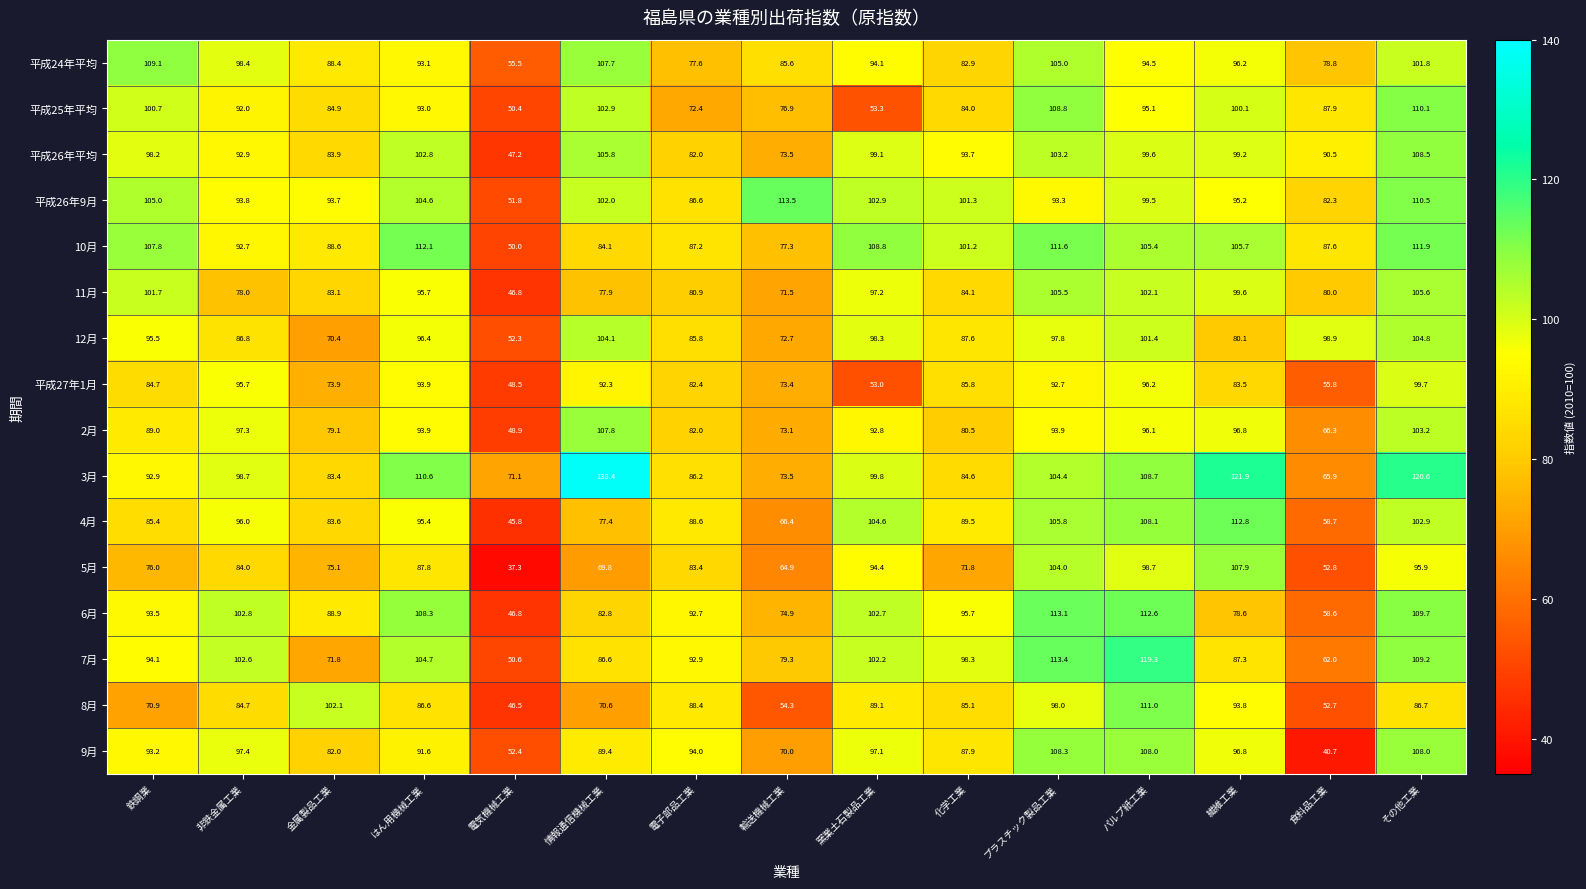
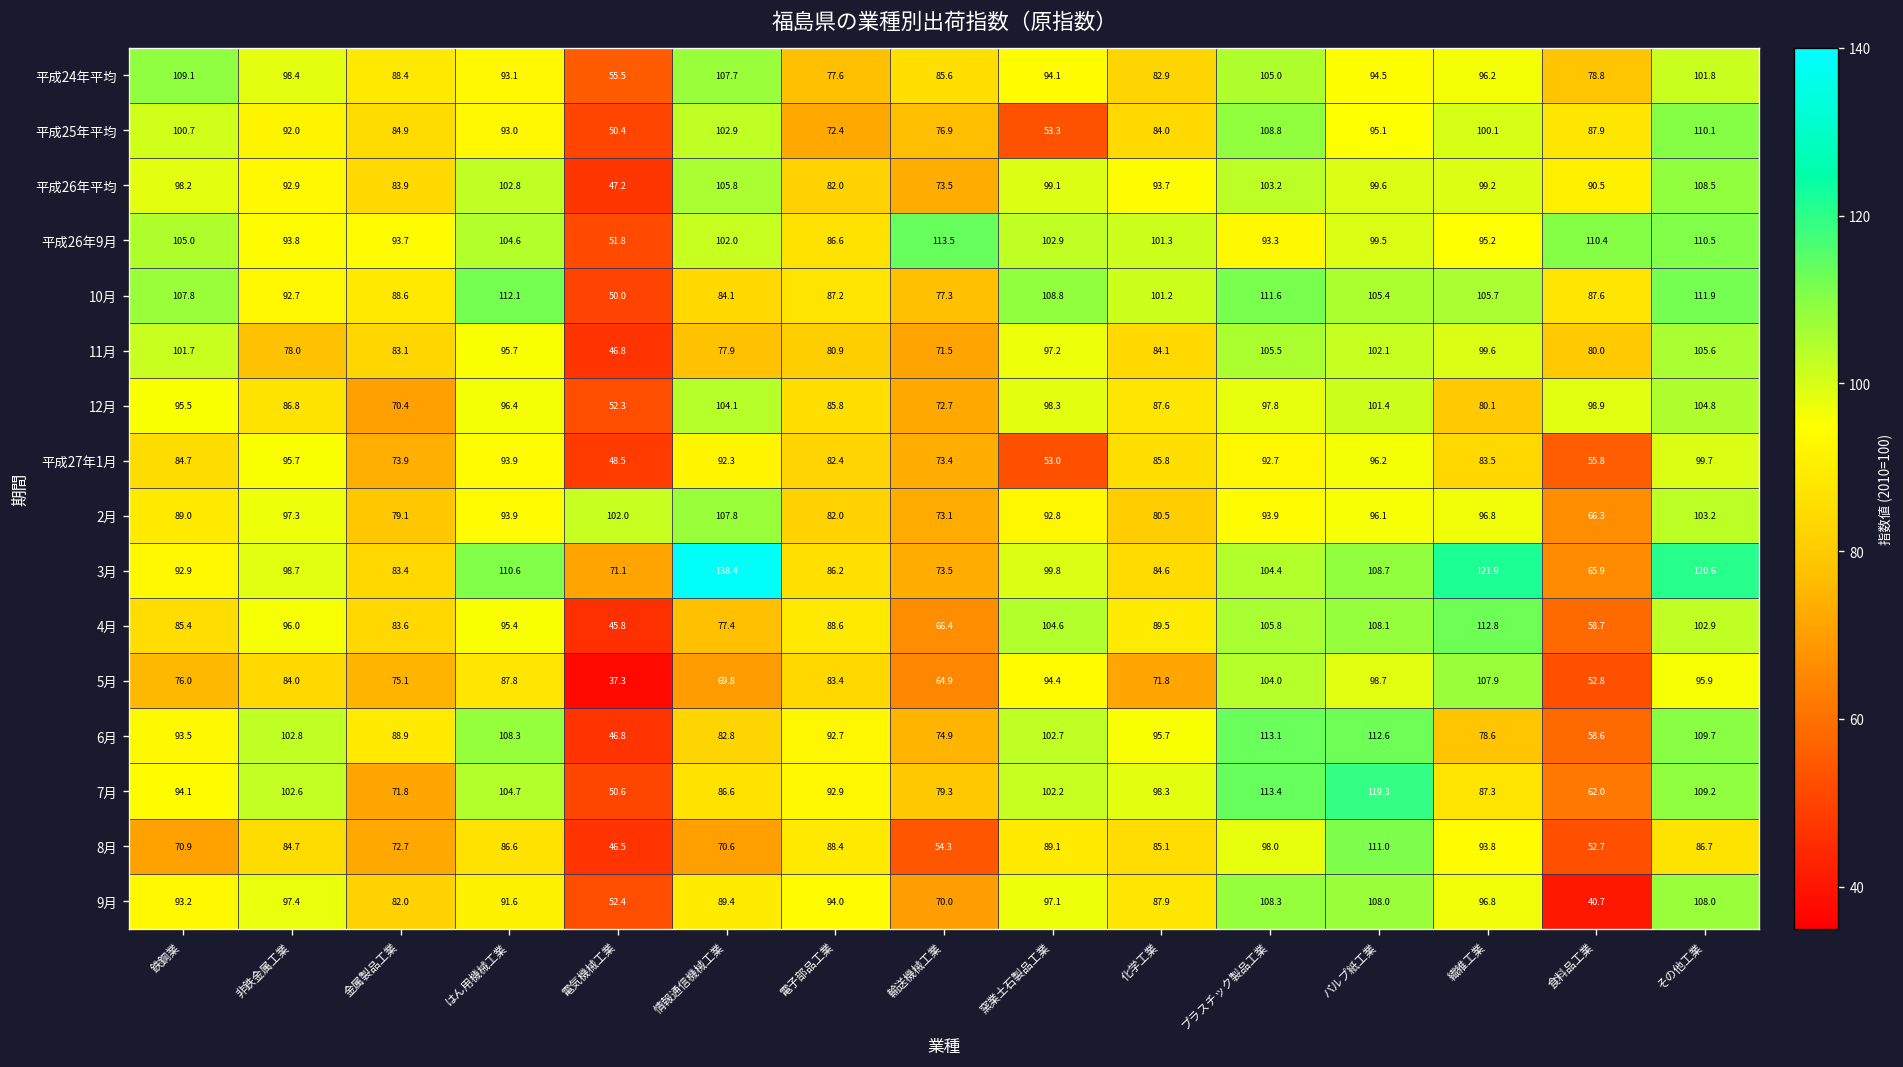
平成26年9月, 食料品工業: 82.3 -> 110.4
2月, 電気機械工業: 48.9 -> 102.0
8月, 金属製品工業: 102.1 -> 72.7
